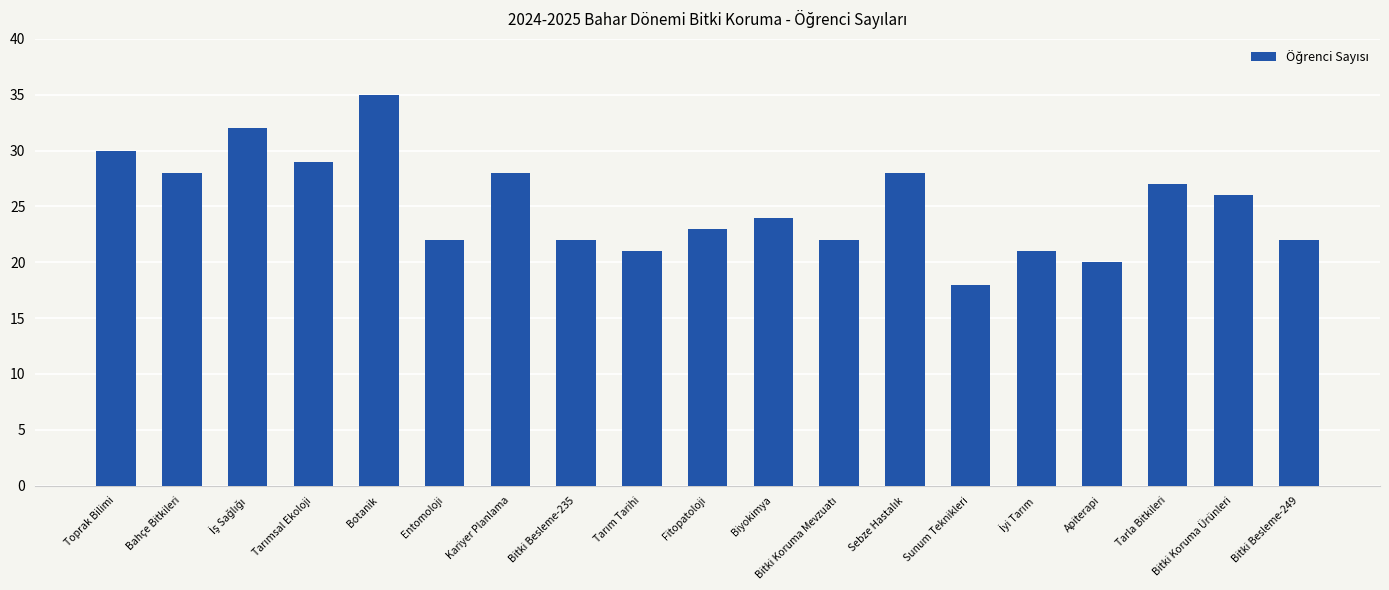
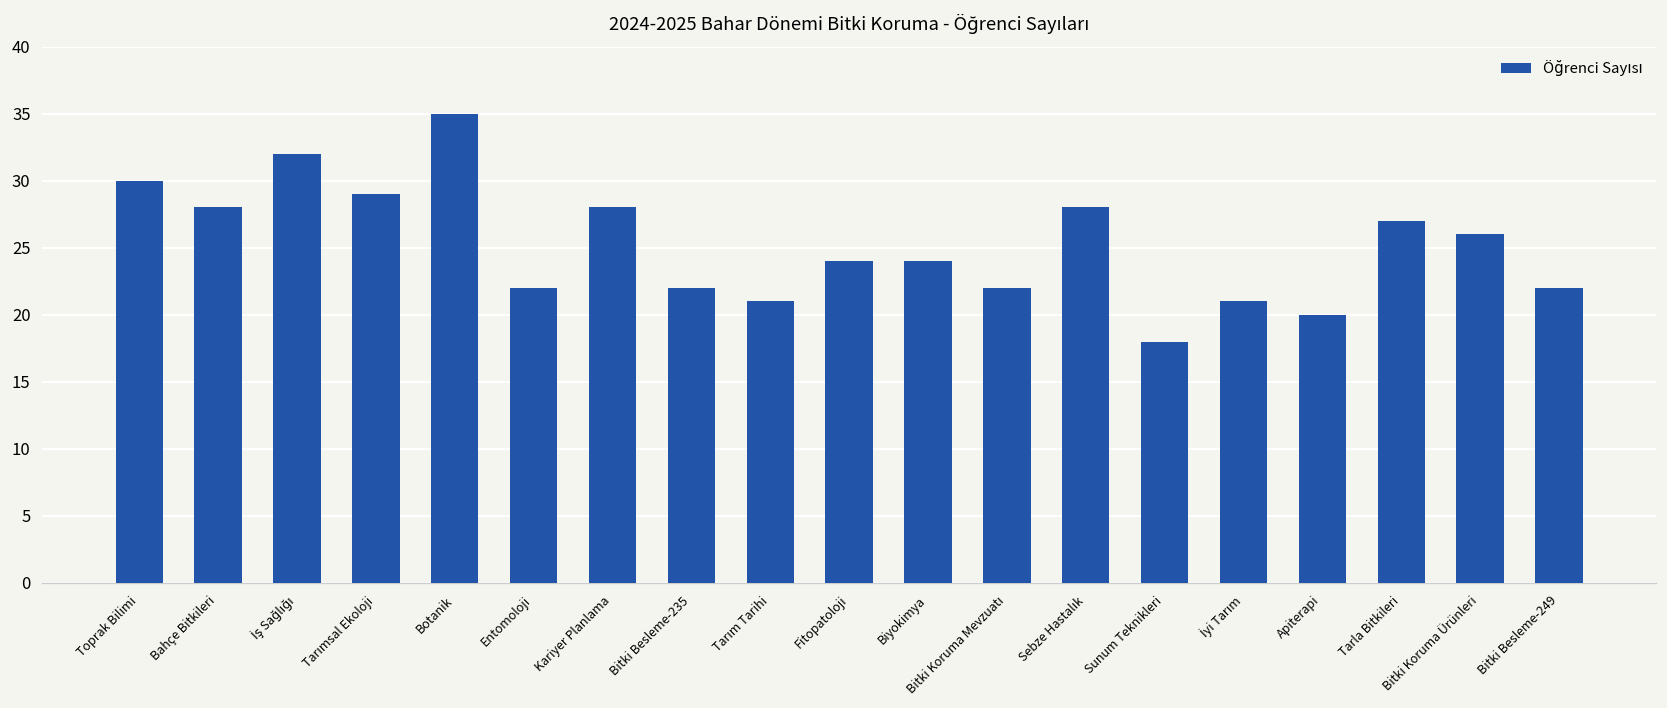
Fitopatoloji: 23 -> 24
